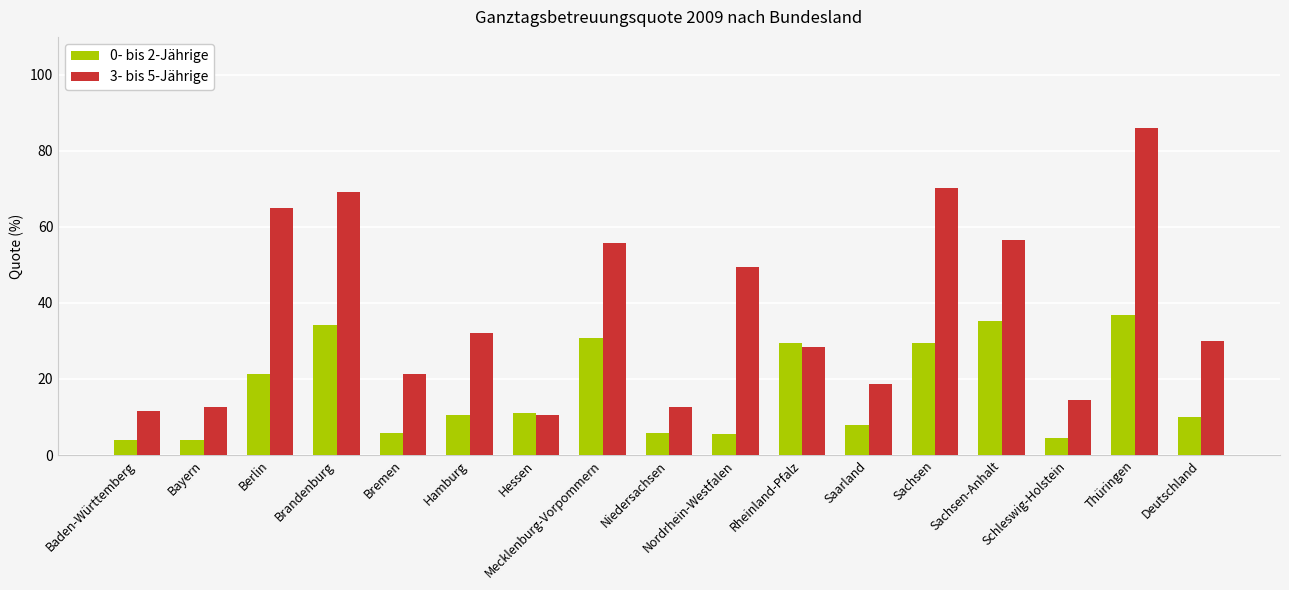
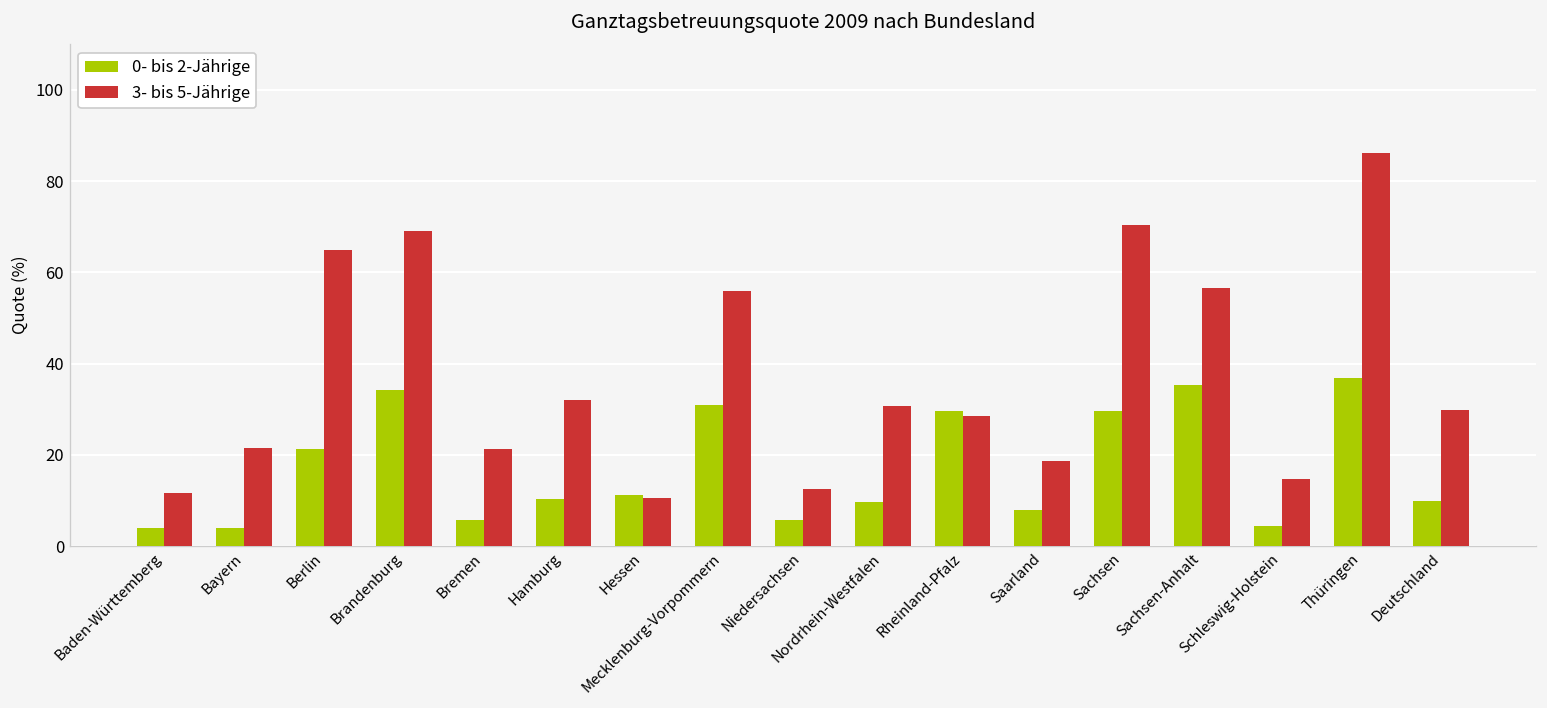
3- bis 5-Jährige, Bayern: 13 -> 22
0- bis 2-Jährige, Nordrhein-Westfalen: 6 -> 10
3- bis 5-Jährige, Nordrhein-Westfalen: 50 -> 31
